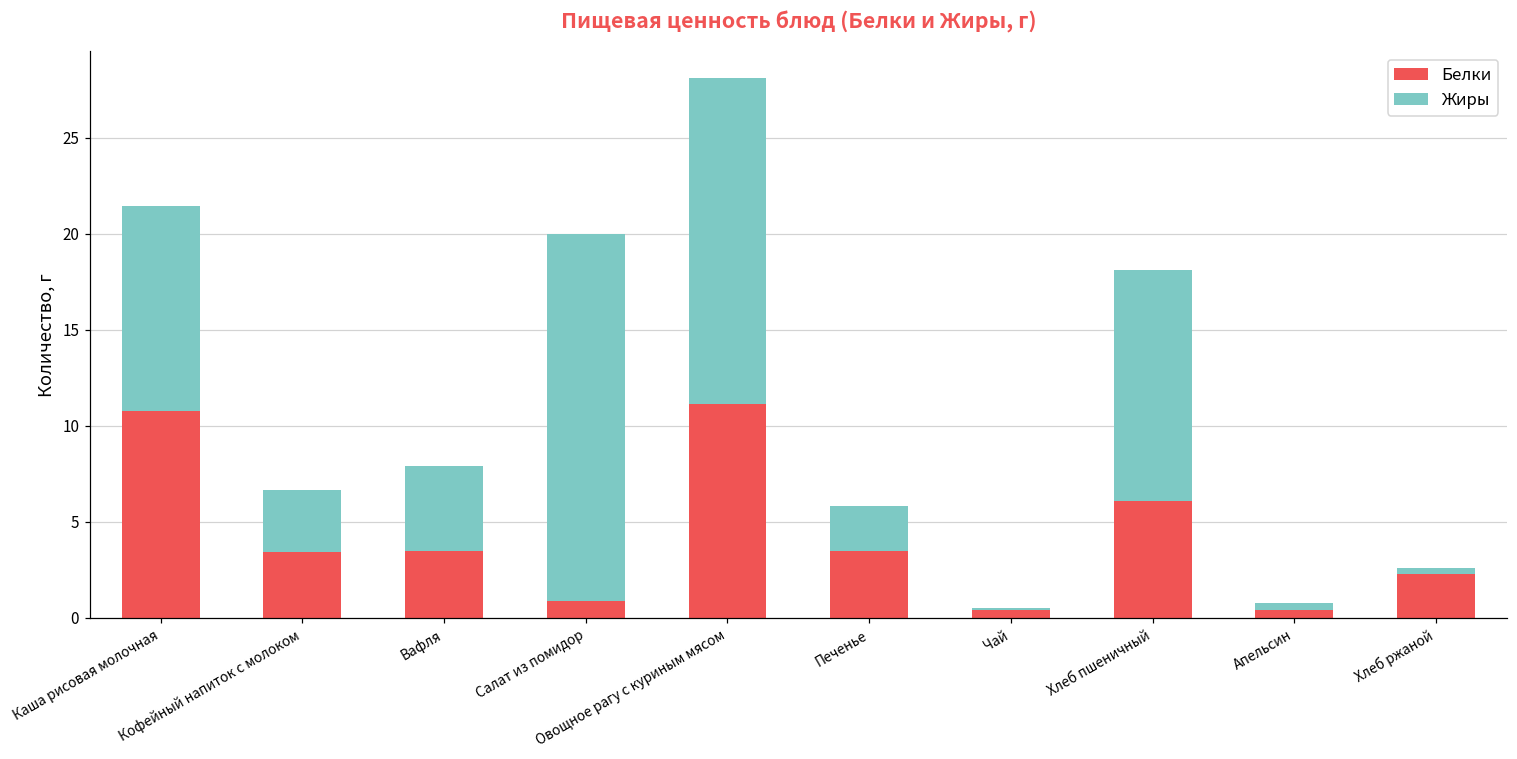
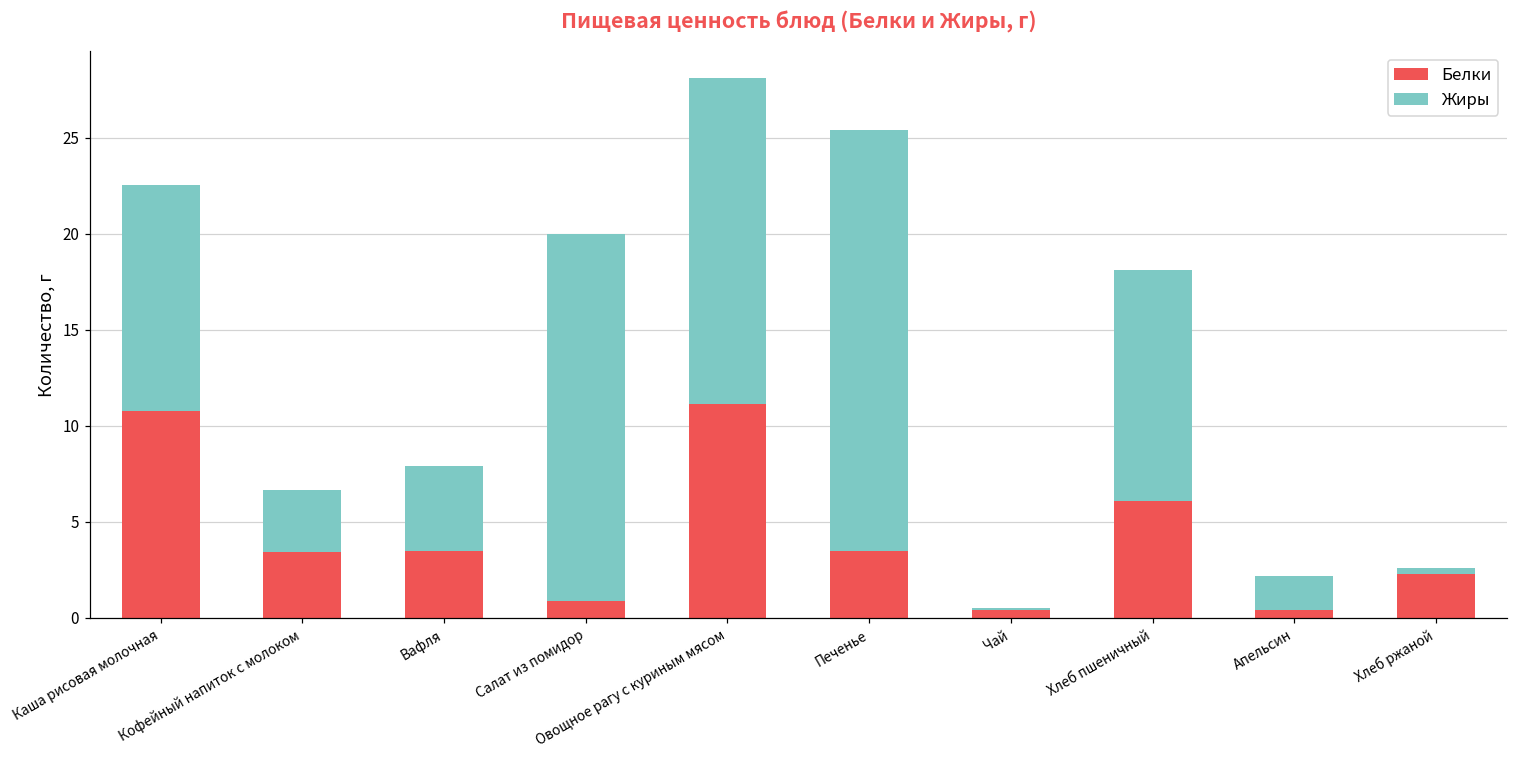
Жиры, Каша рисовая молочная: 10.6 -> 11.8
Жиры, Печенье: 2.3 -> 21.9
Жиры, Апельсин: 0.4 -> 1.8
